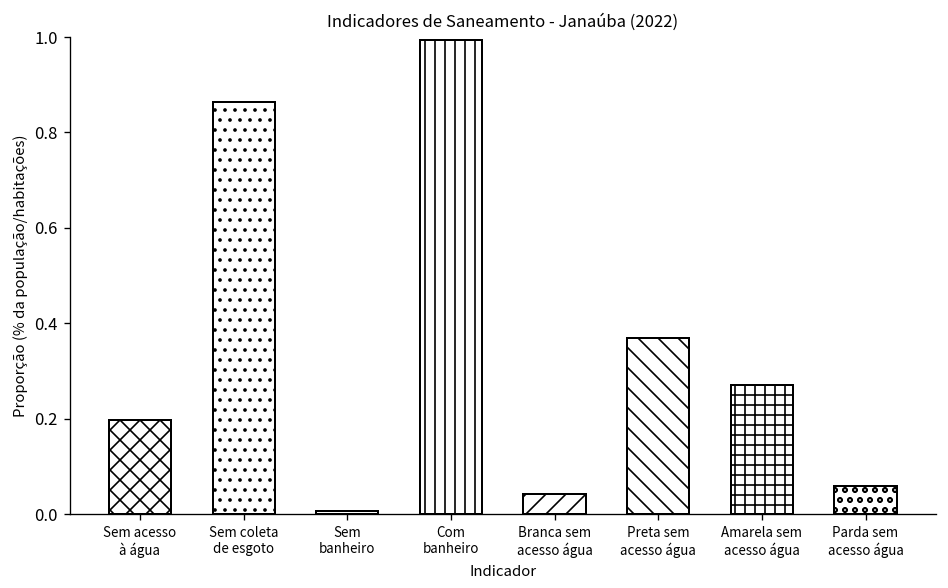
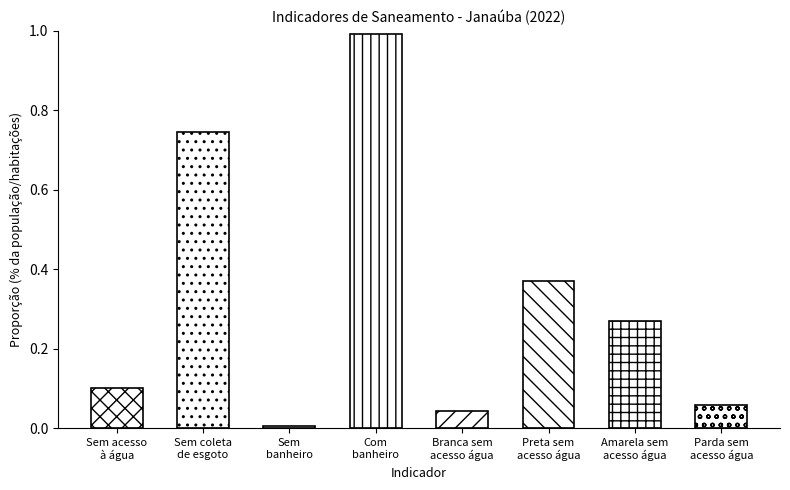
Sem acesso à água: 0.20 -> 0.10
Sem coleta de esgoto: 0.86 -> 0.75
